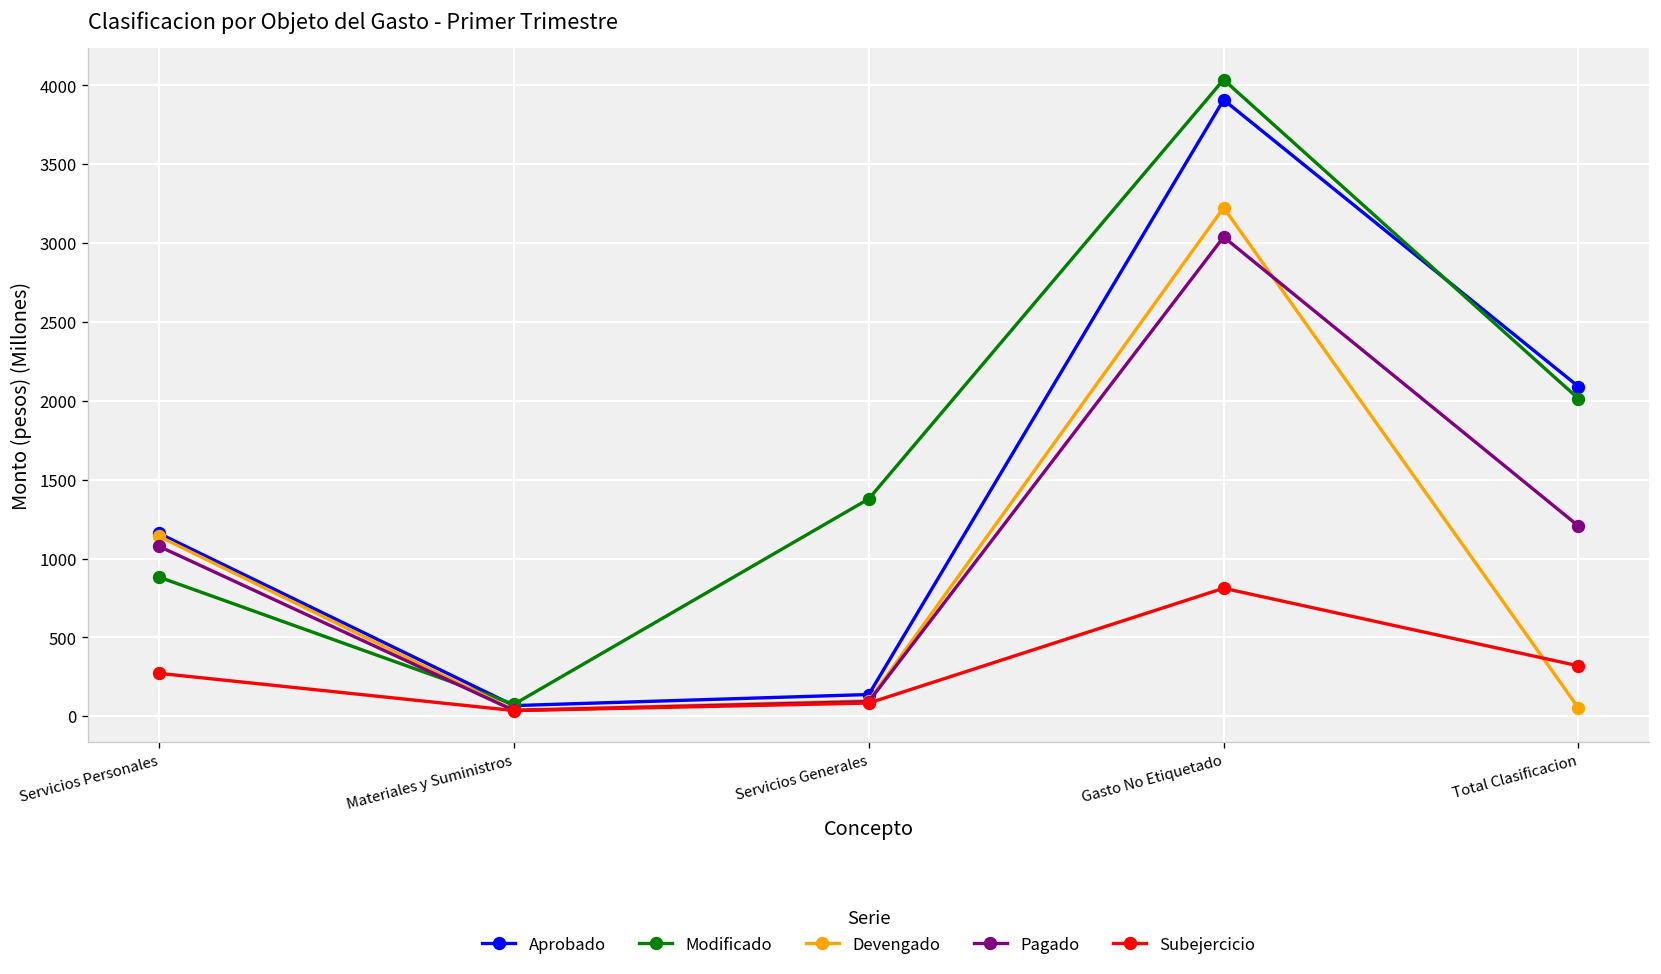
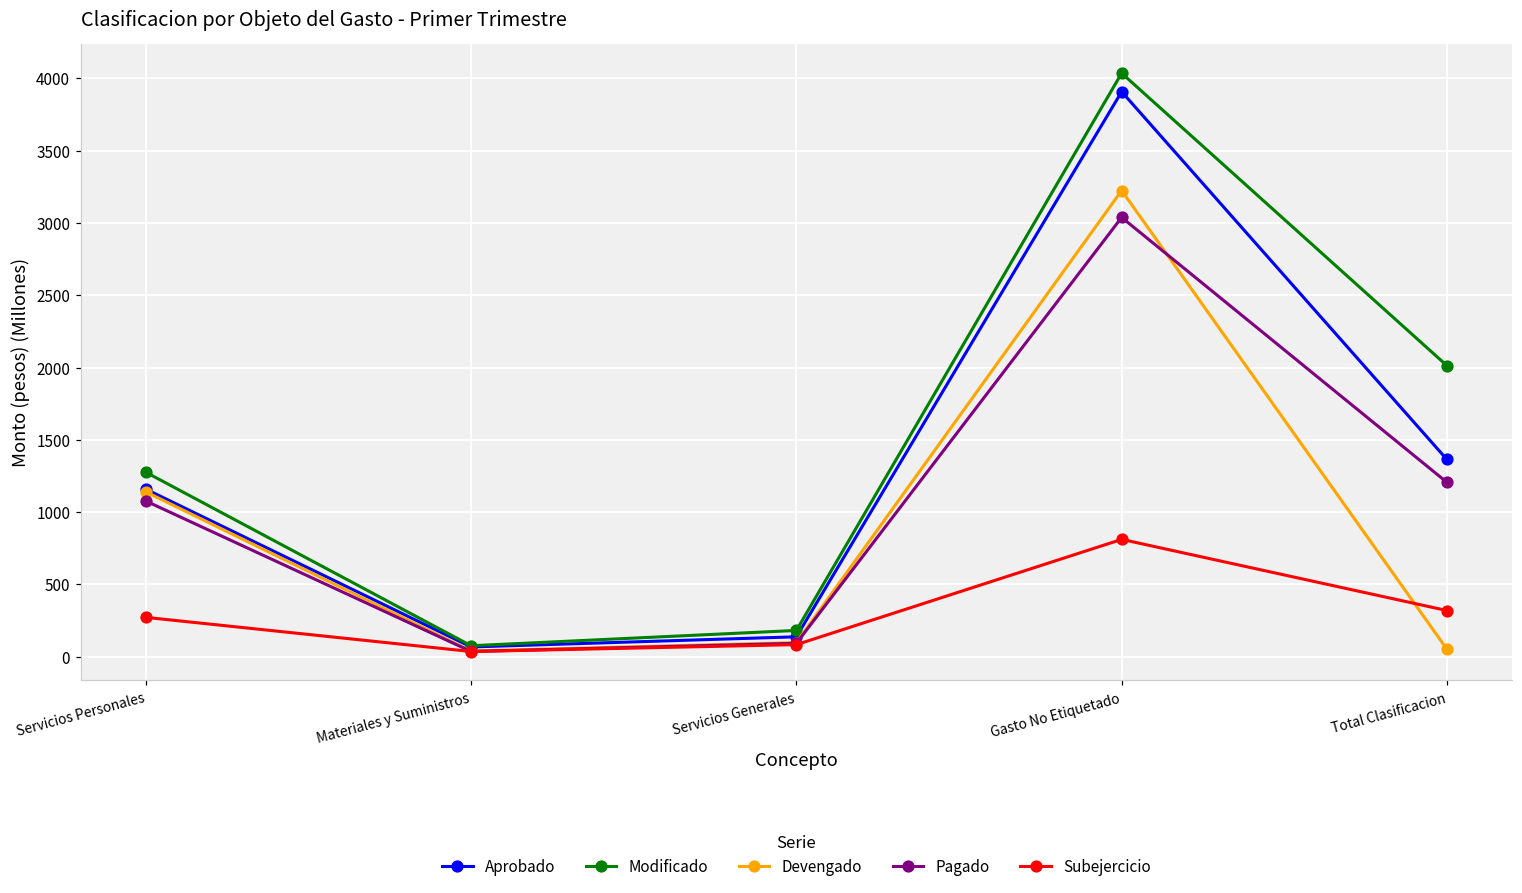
Modificado, Servicios Personales: 880 -> 1280
Modificado, Servicios Generales: 1380 -> 180
Aprobado, Total Clasificacion: 2090 -> 1360
